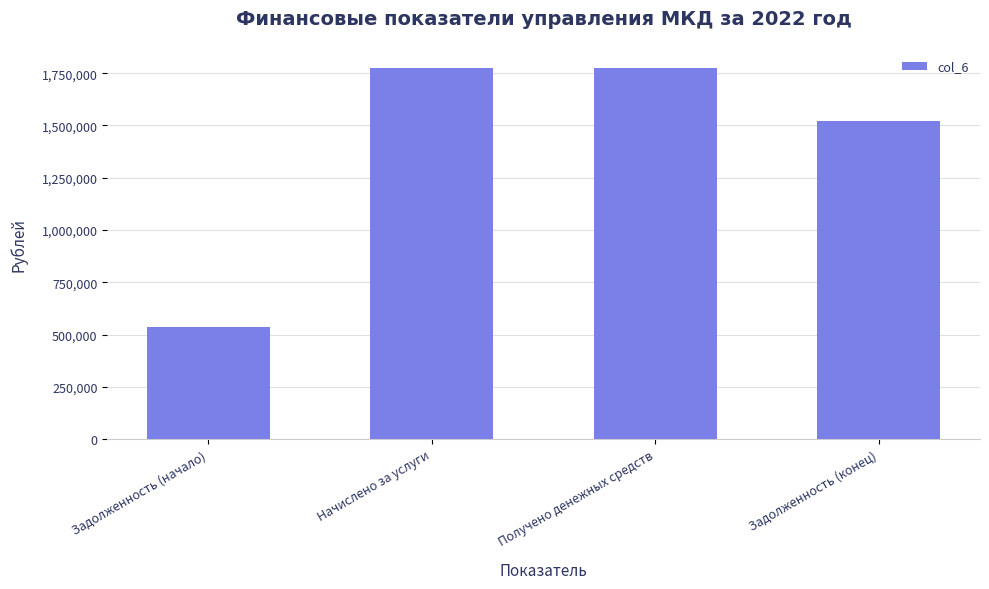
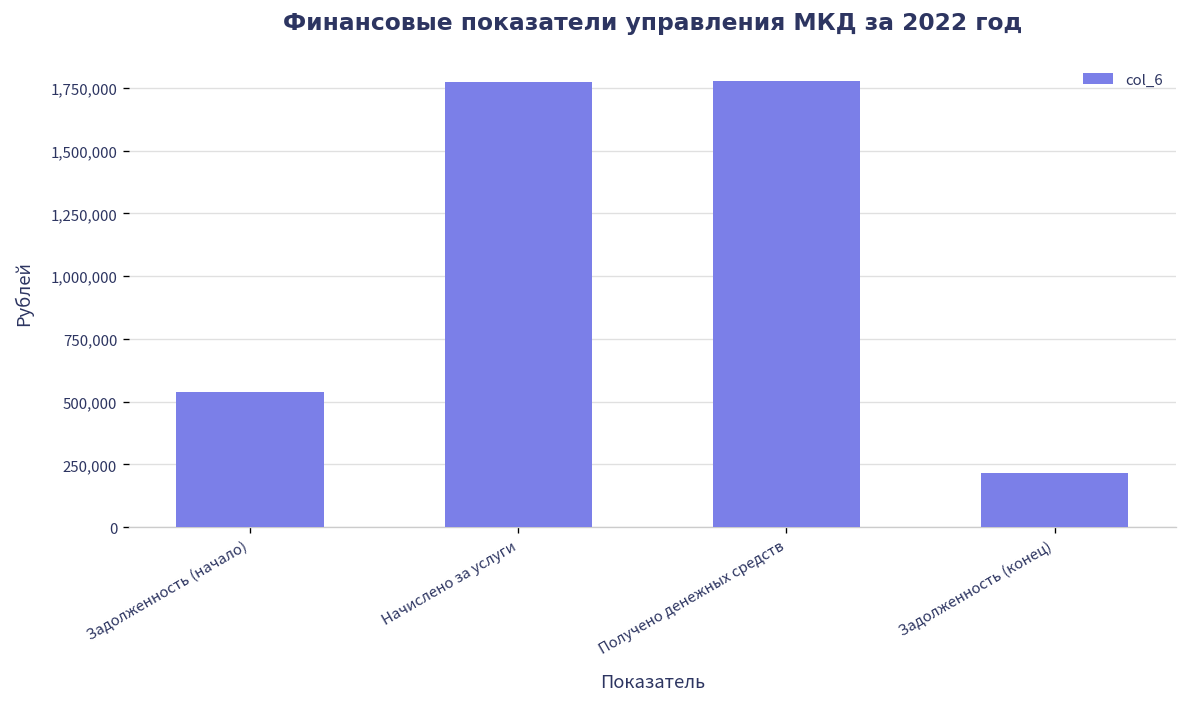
Задолженность (конец): 1,520,000 -> 210,000
